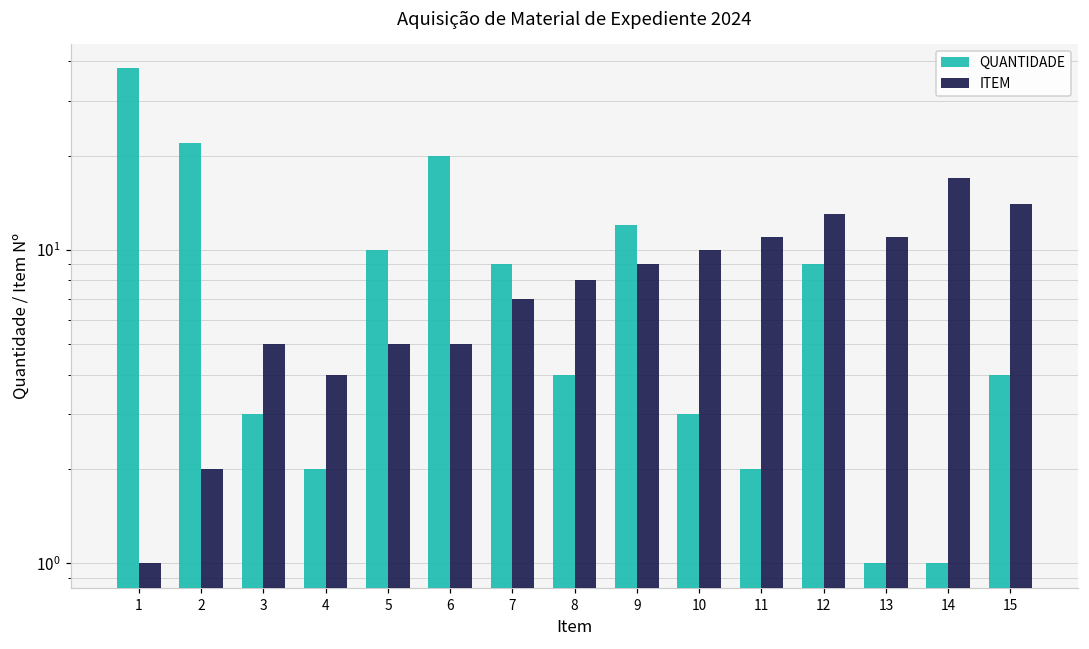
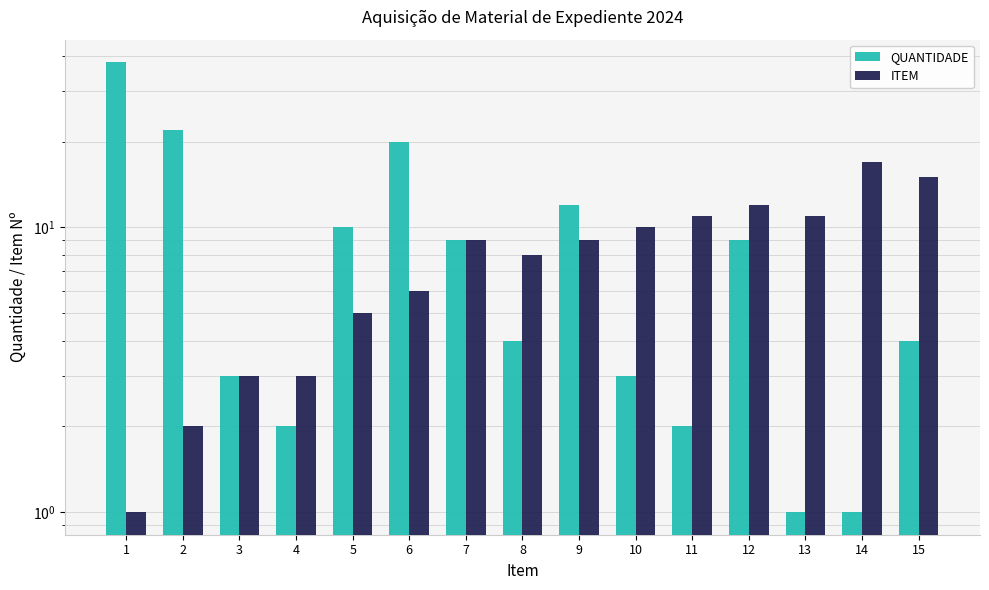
ITEM, 3: 5 -> 3
ITEM, 4: 4 -> 3
ITEM, 6: 5 -> 6
ITEM, 7: 7 -> 9
ITEM, 12: 13 -> 12
ITEM, 15: 14 -> 15
